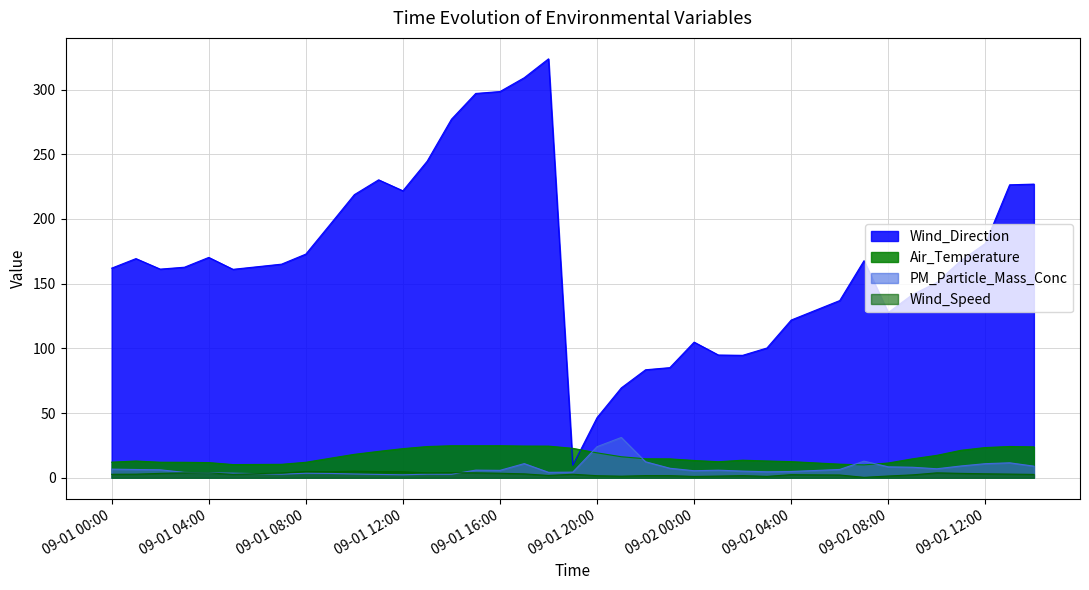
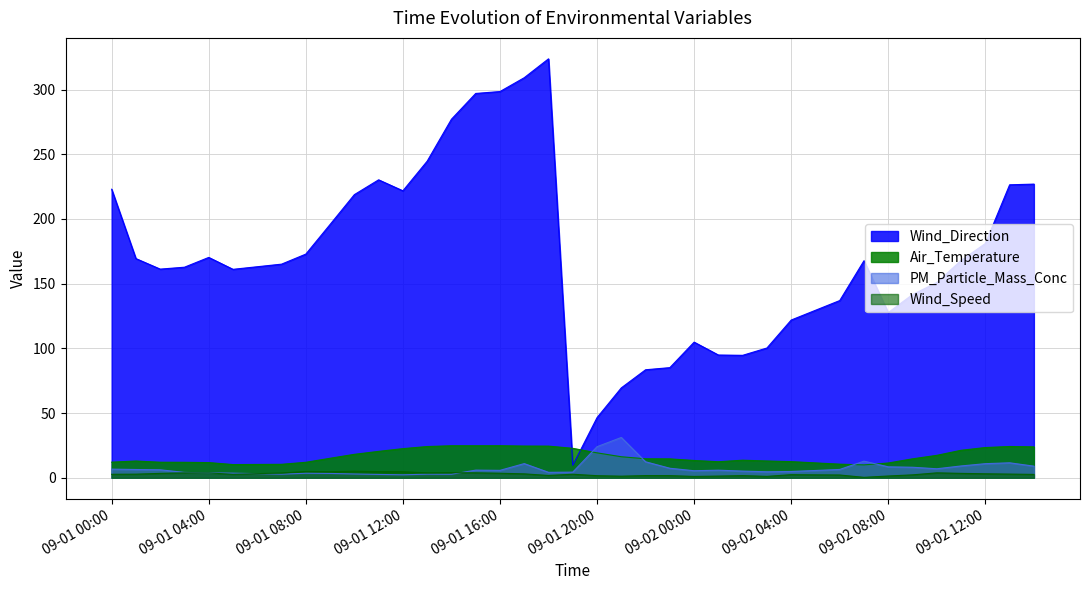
Wind_Direction, 09-01 00:00: 162 -> 223
